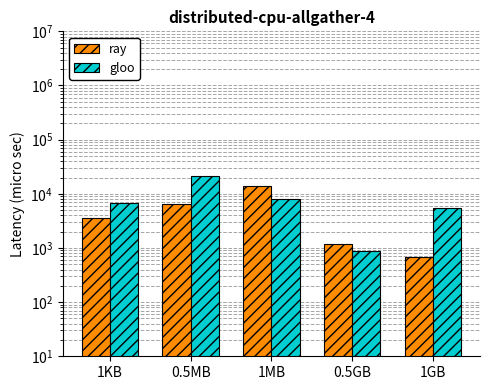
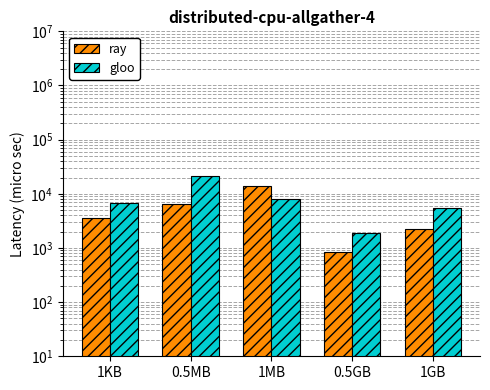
ray, 0.5GB: 1200 -> 900
gloo, 0.5GB: 900 -> 1900
ray, 1GB: 700 -> 2200
